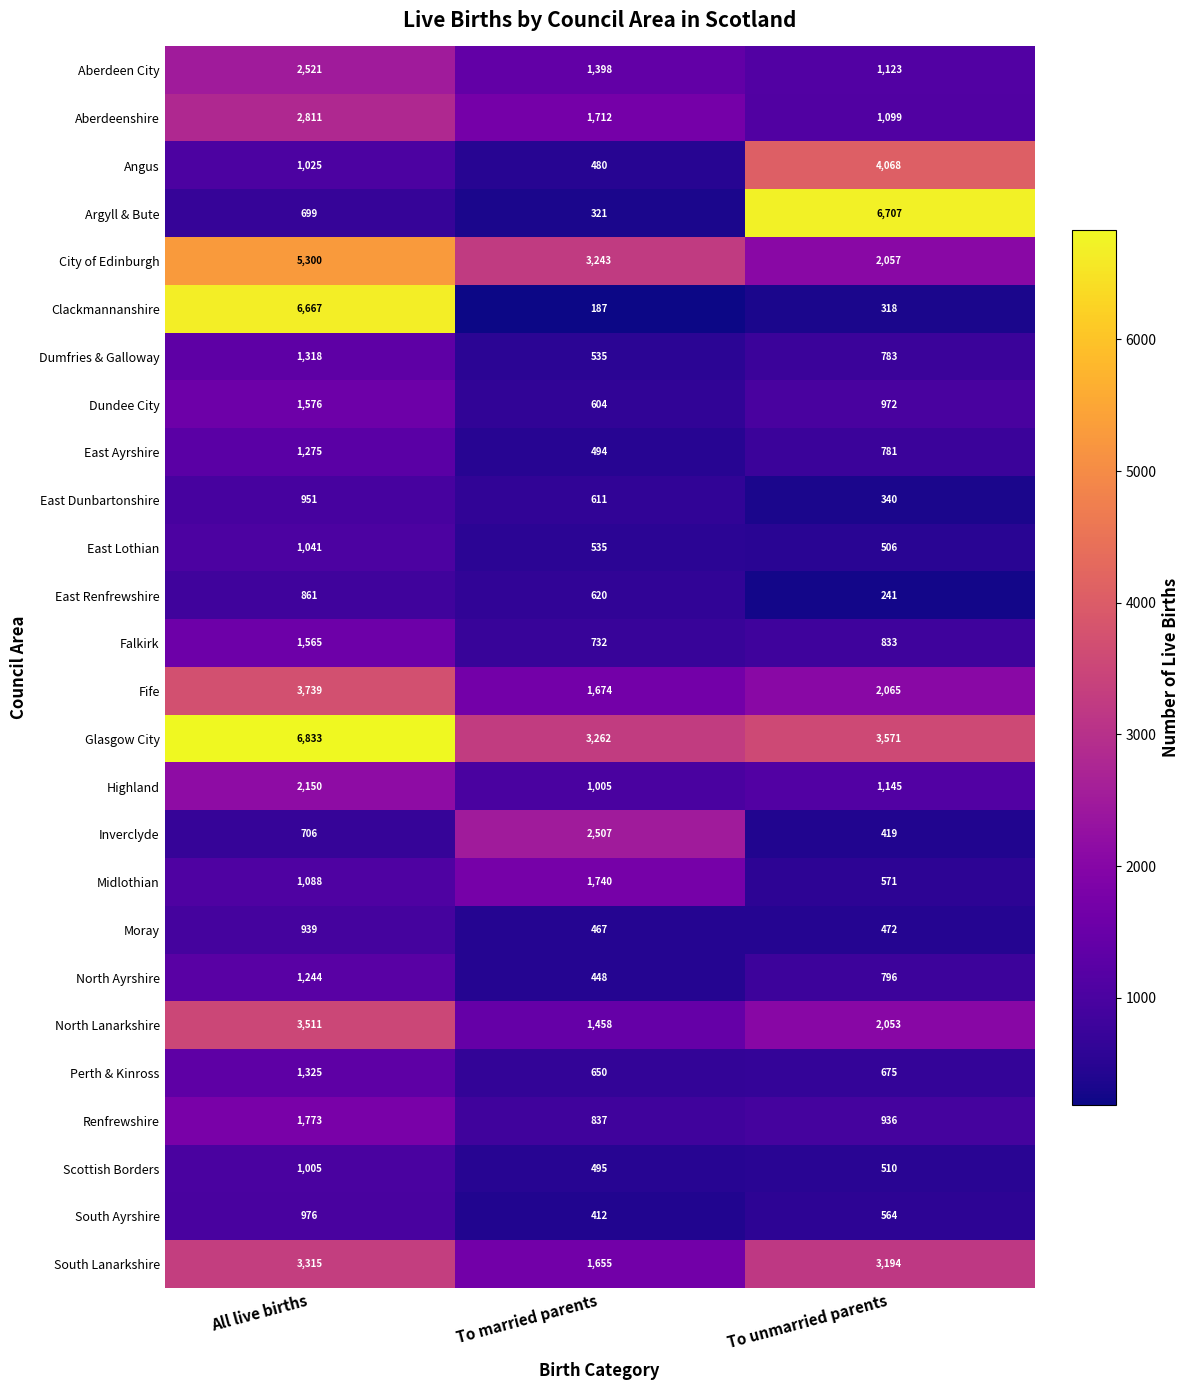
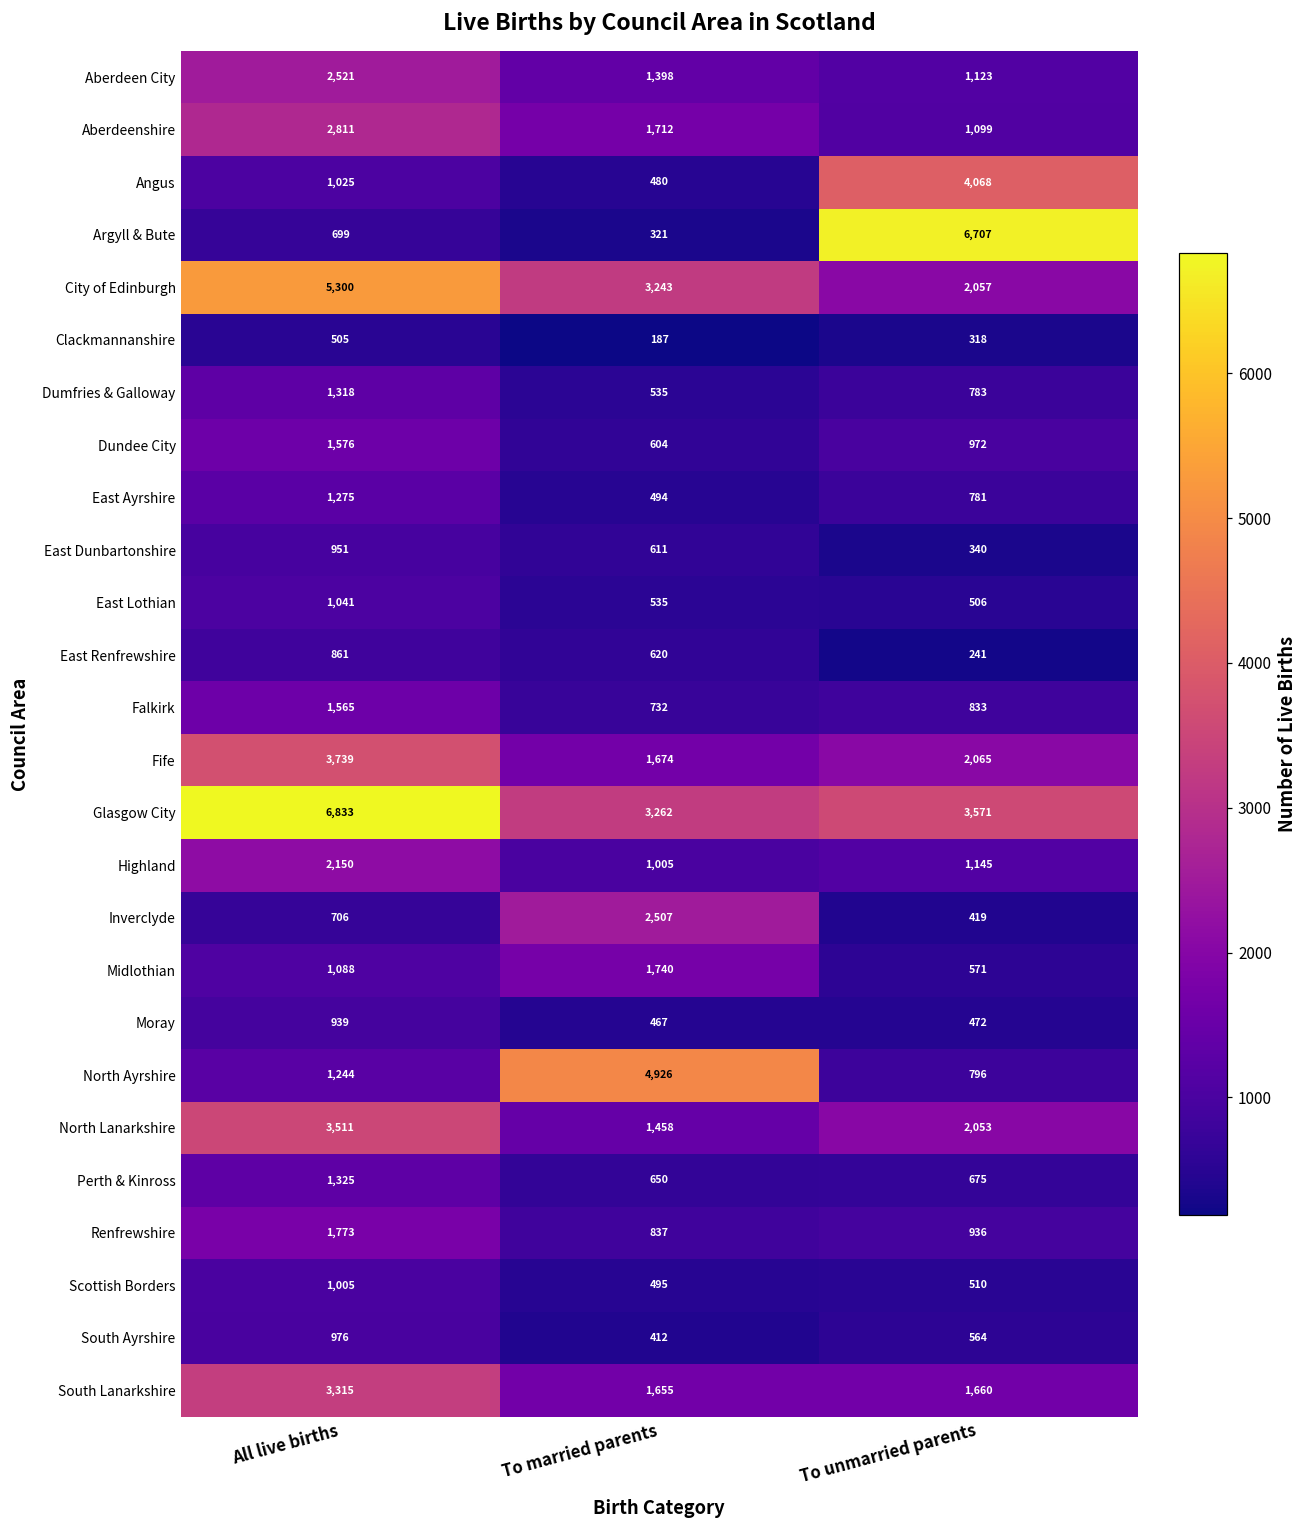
Clackmannanshire, All live births: 6,667 -> 505
North Ayrshire, To married parents: 448 -> 4,926
South Lanarkshire, To unmarried parents: 3,194 -> 1,660
